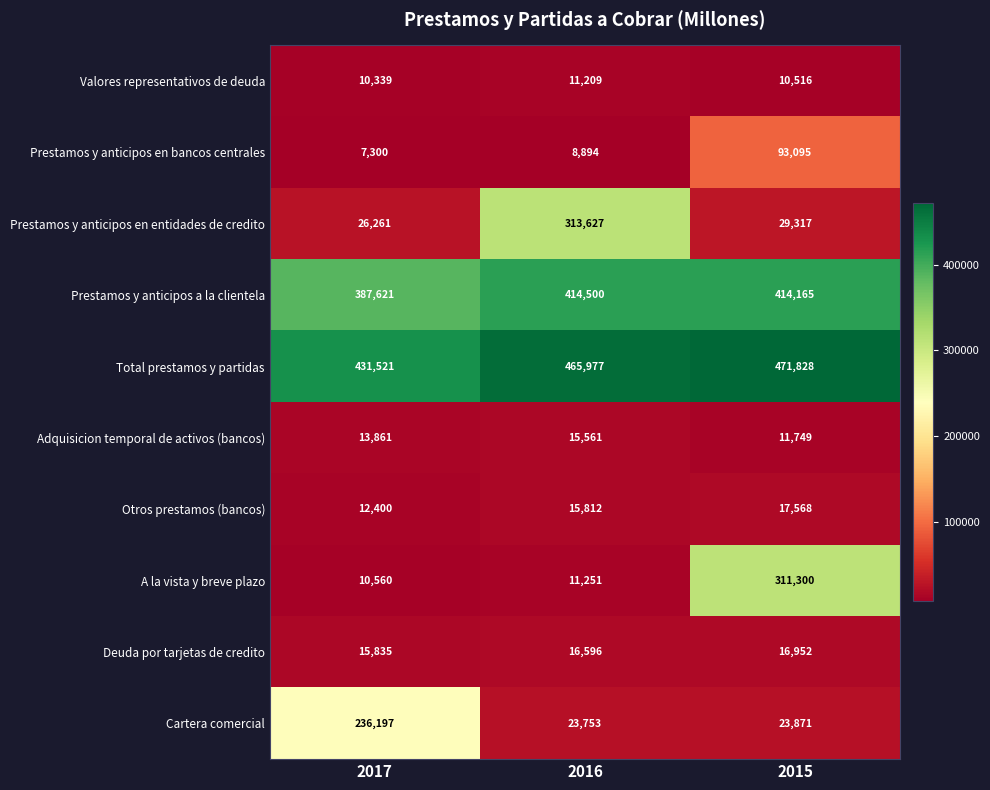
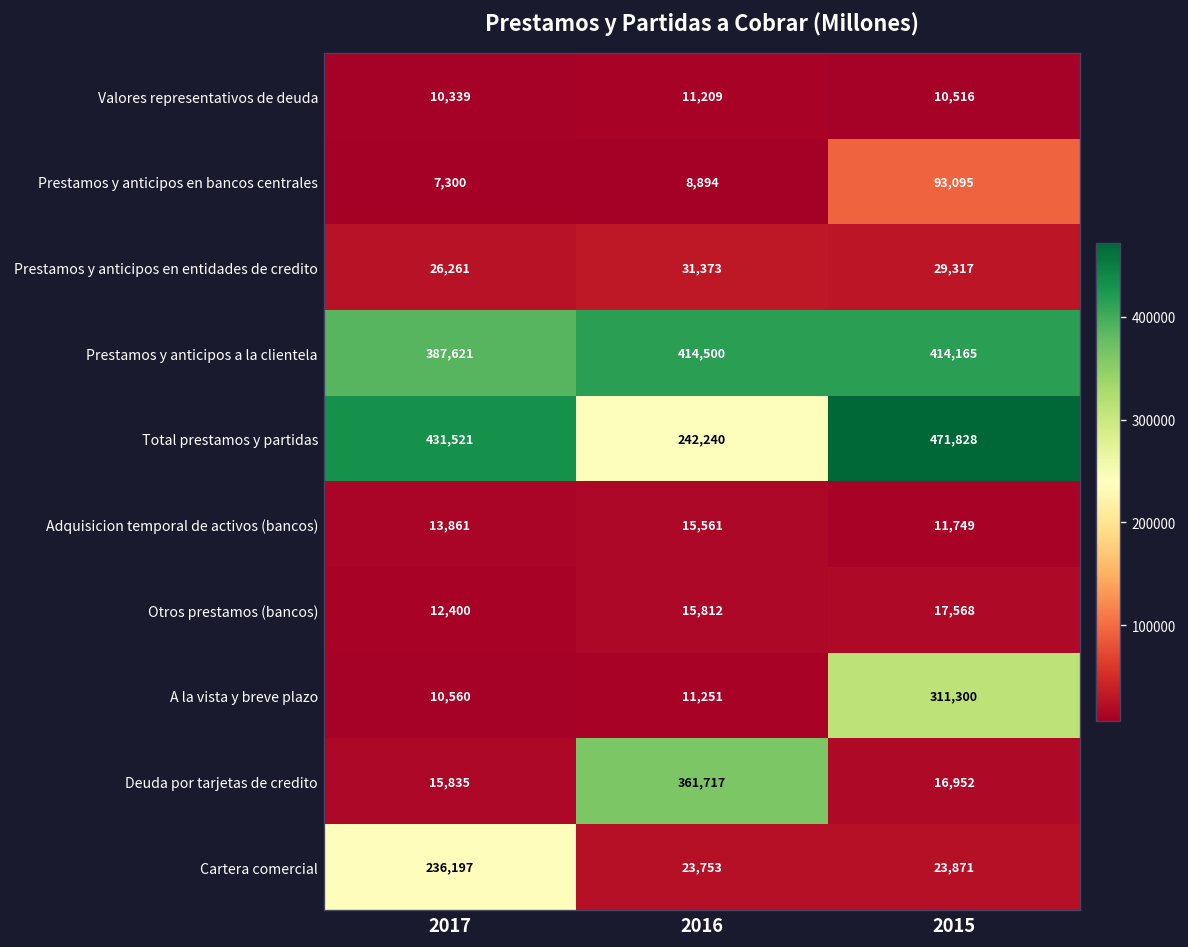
Prestamos y anticipos en entidades de credito, 2016: 313,627 -> 31,373
Total prestamos y partidas, 2016: 465,977 -> 242,240
Deuda por tarjetas de credito, 2016: 16,596 -> 361,717
